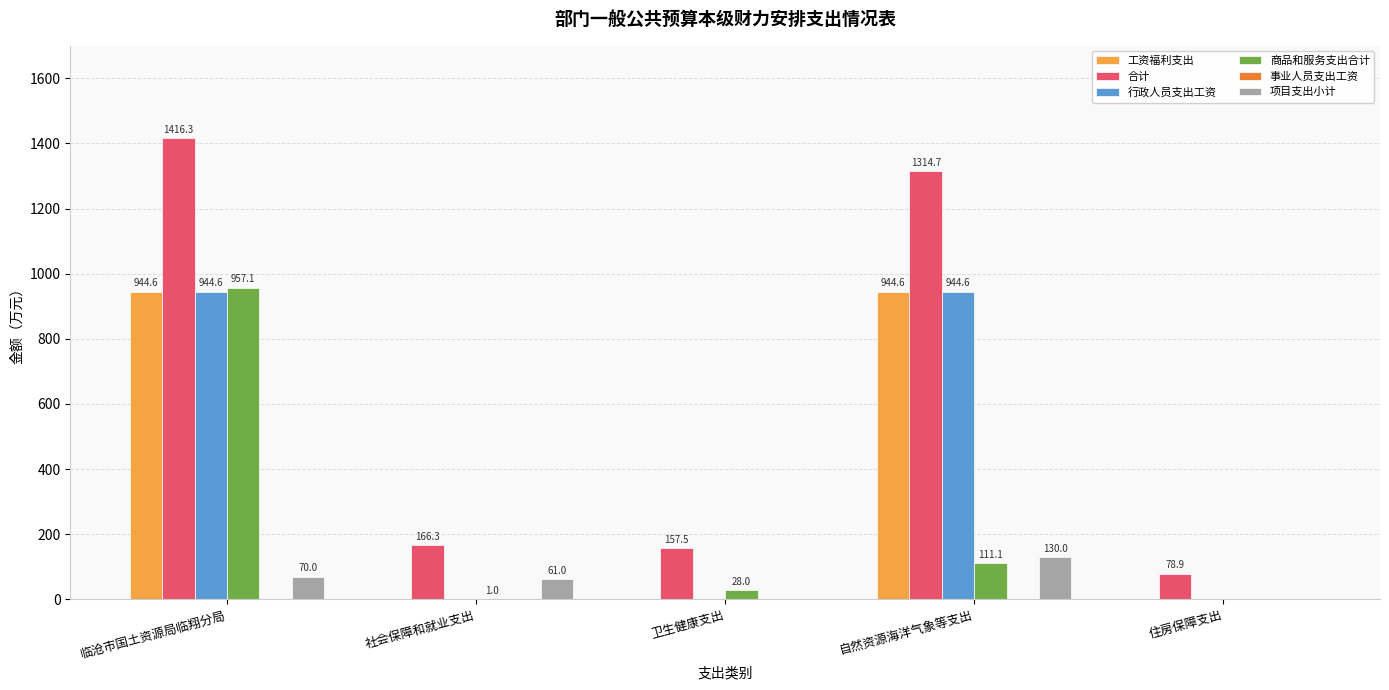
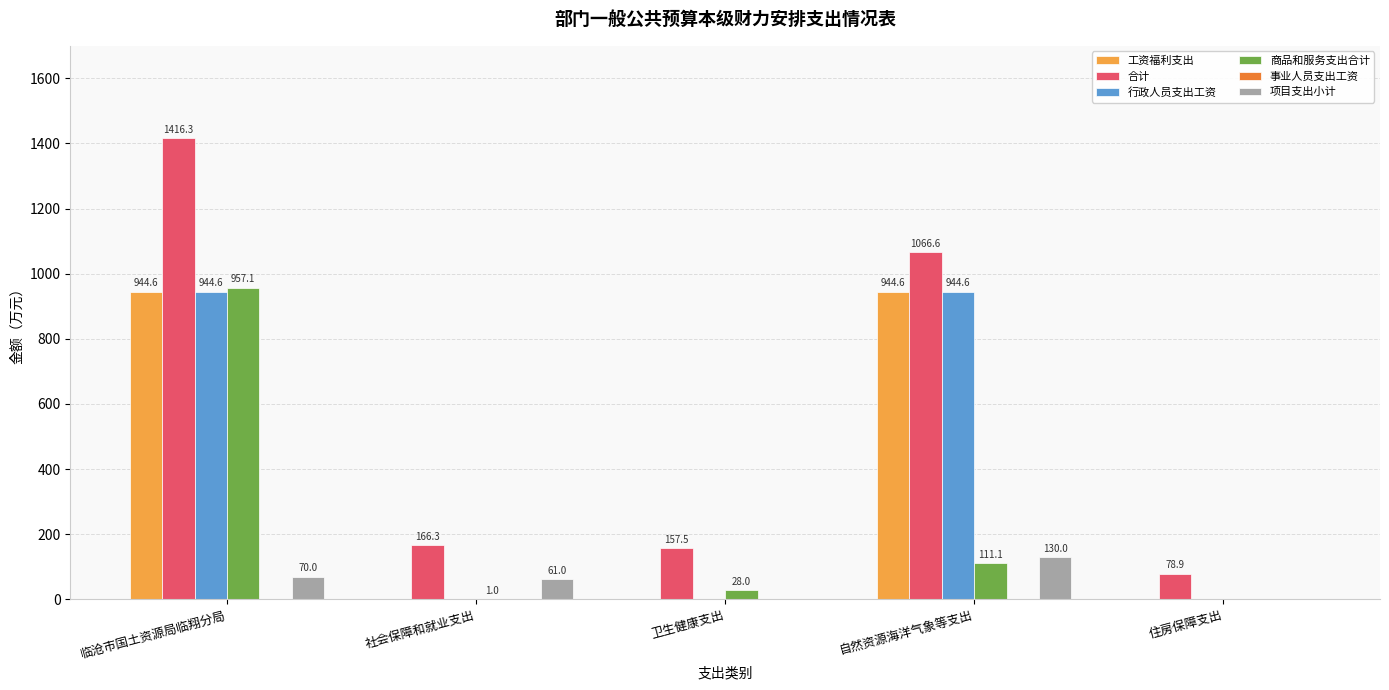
合计, 自然资源海洋气象等支出: 1314.7 -> 1066.6
